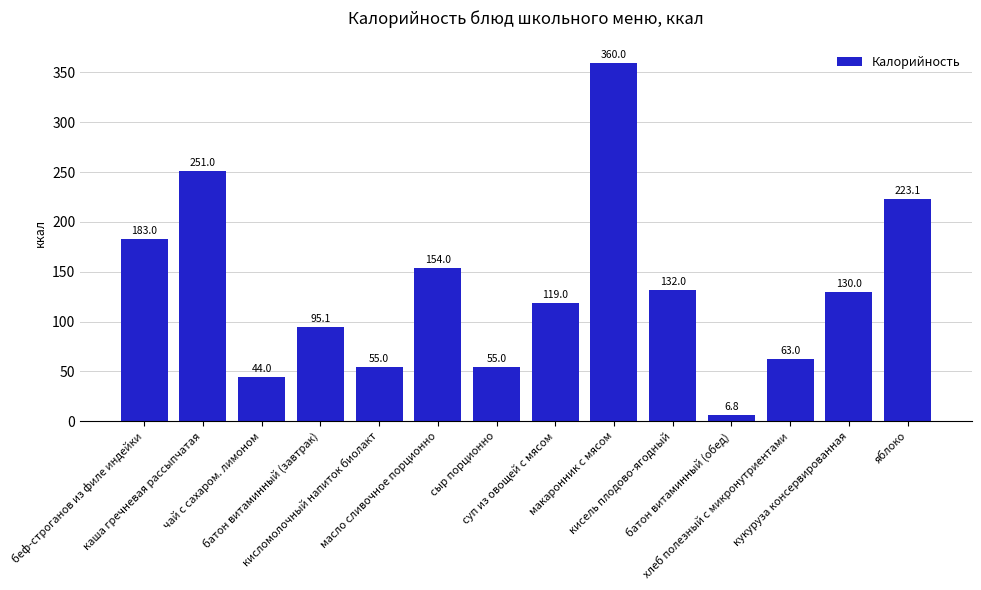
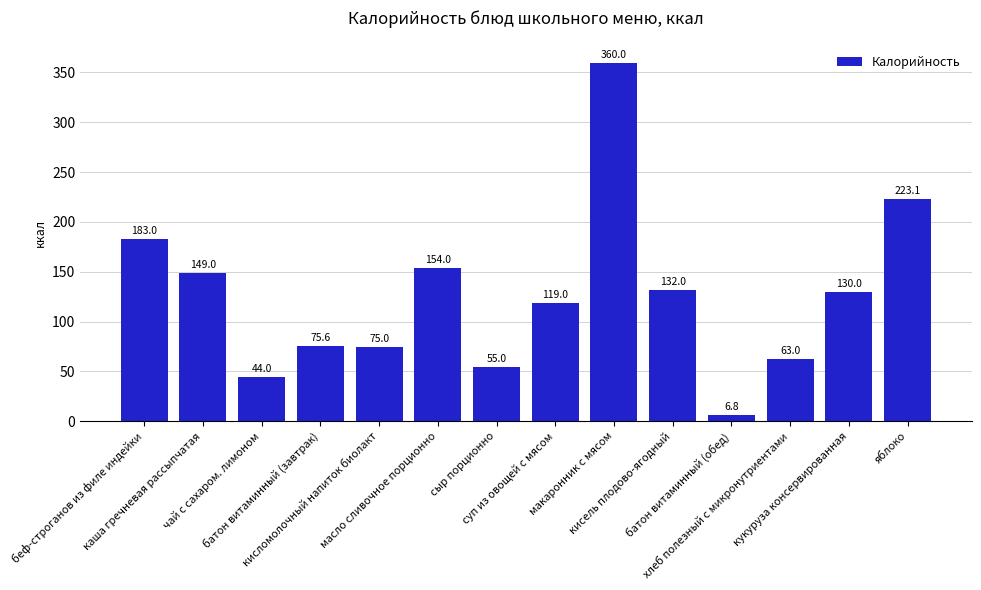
каша гречневая рассыпчатая: 251.0 -> 149.0
батон витаминный (завтрак): 95.1 -> 75.6
кисломолочный напиток биолакт: 55.0 -> 75.0
